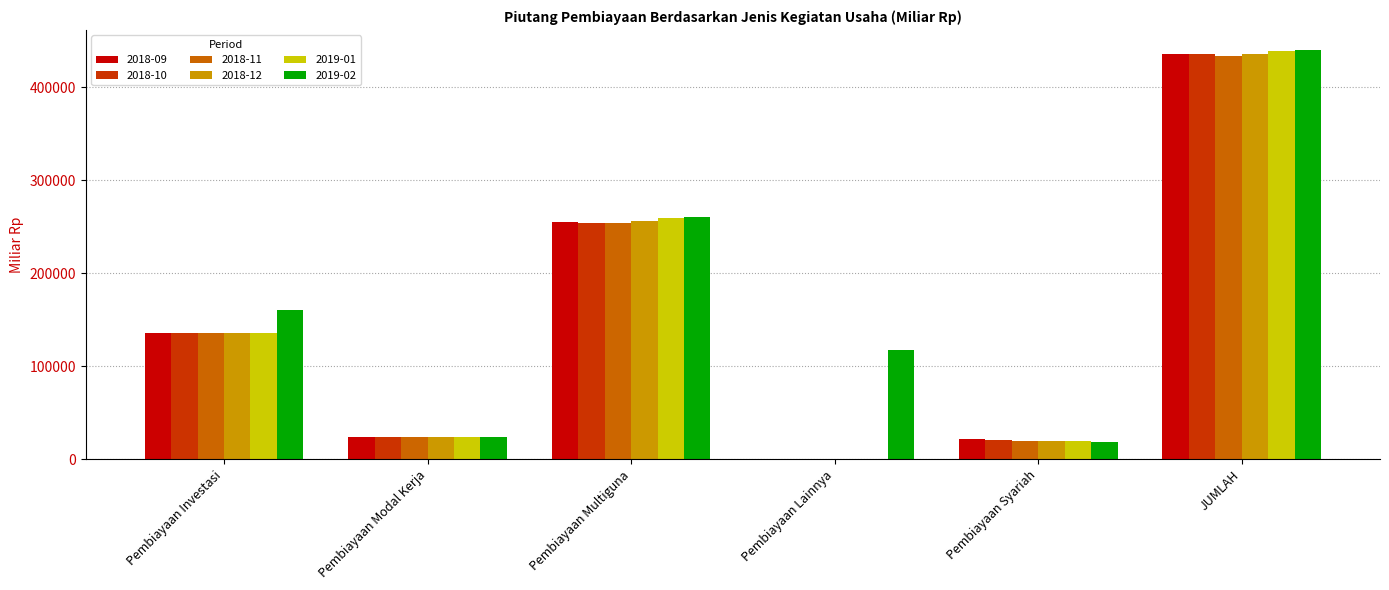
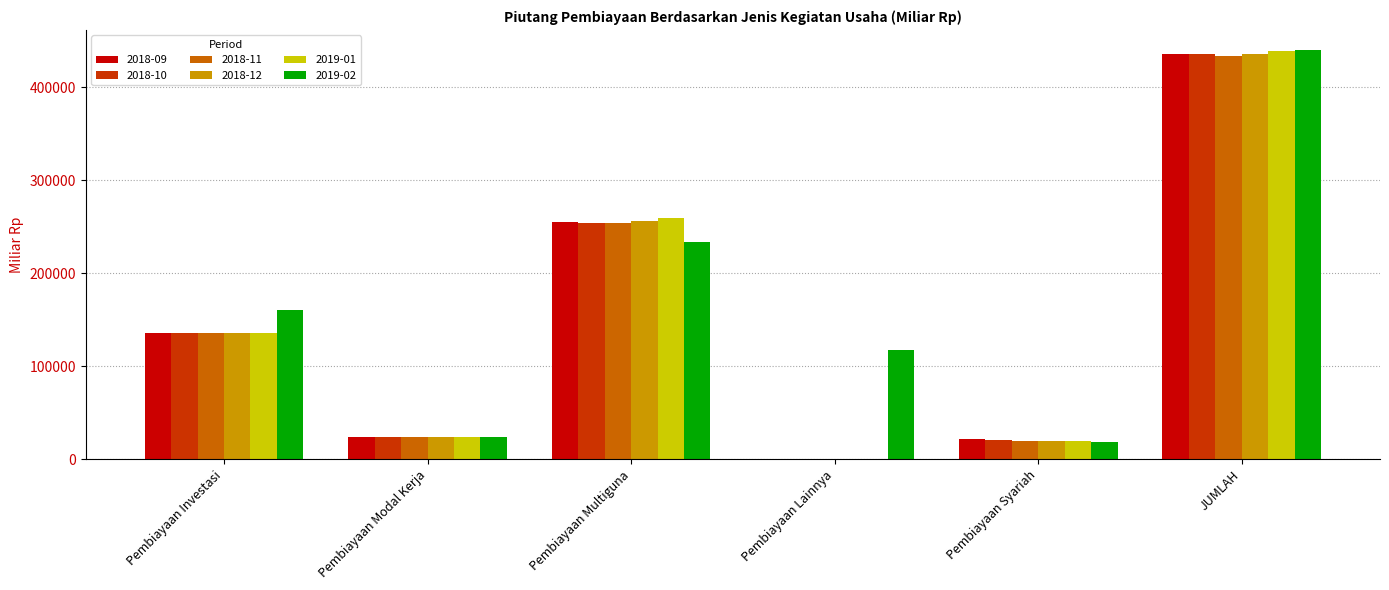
2019-02, Pembiayaan Multiguna: 260000 -> 230000
